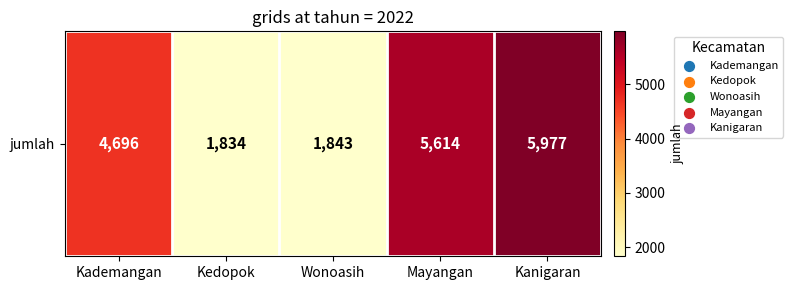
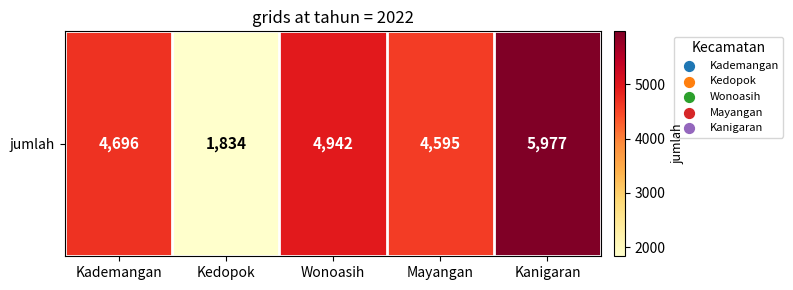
jumlah, Wonoasih: 1,843 -> 4,942
jumlah, Mayangan: 5,614 -> 4,595
